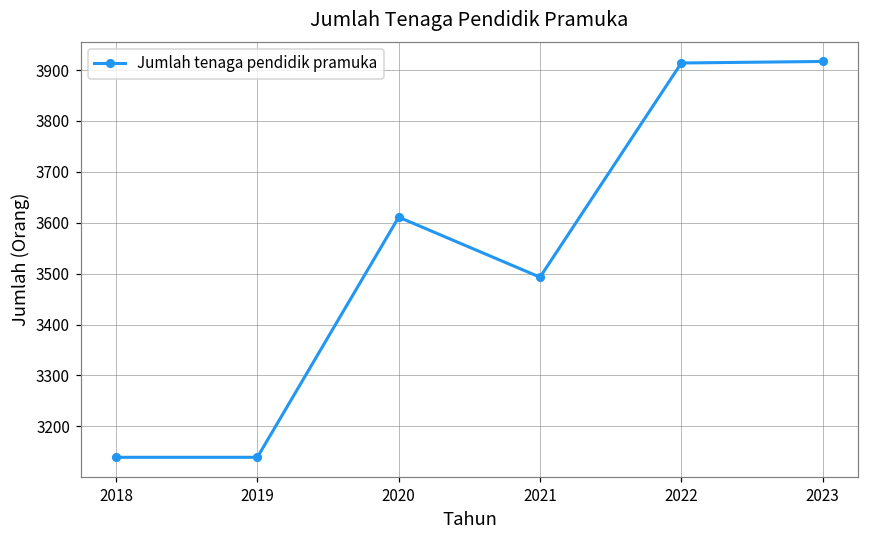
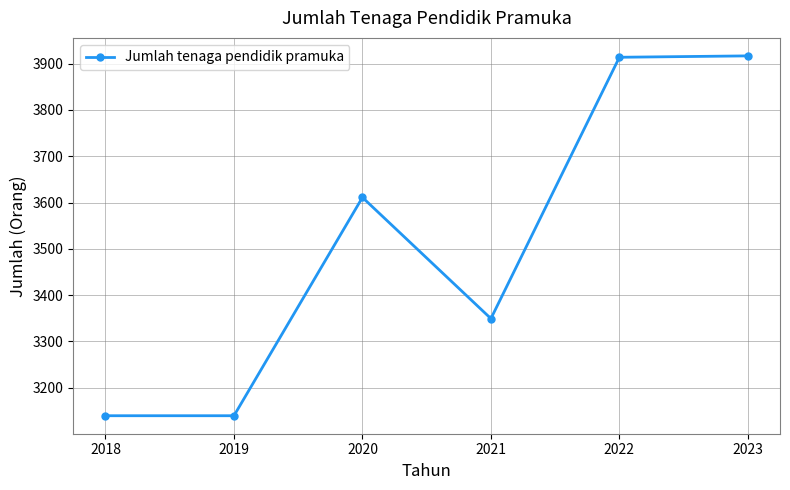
2021: 3490 -> 3350
